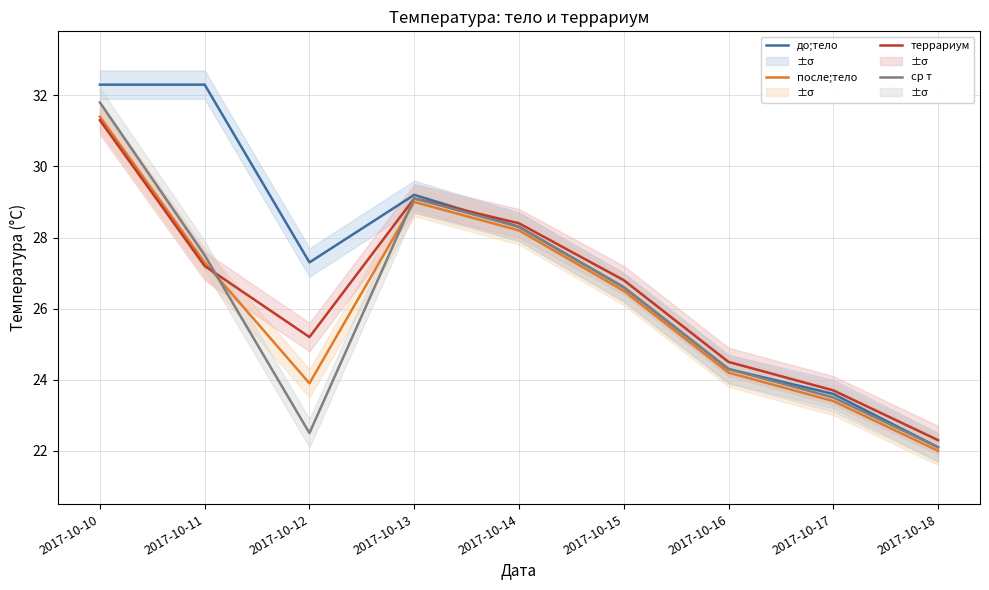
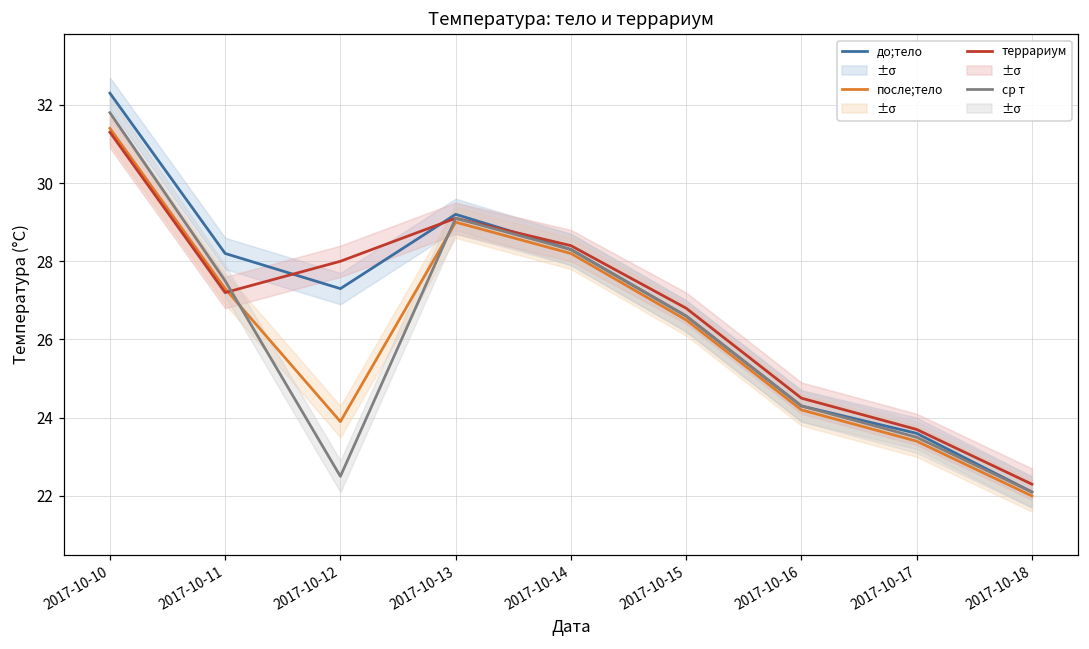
до;тело, 2017-10-11: 32.3 -> 28.2
террариум, 2017-10-12: 25.2 -> 28.0
